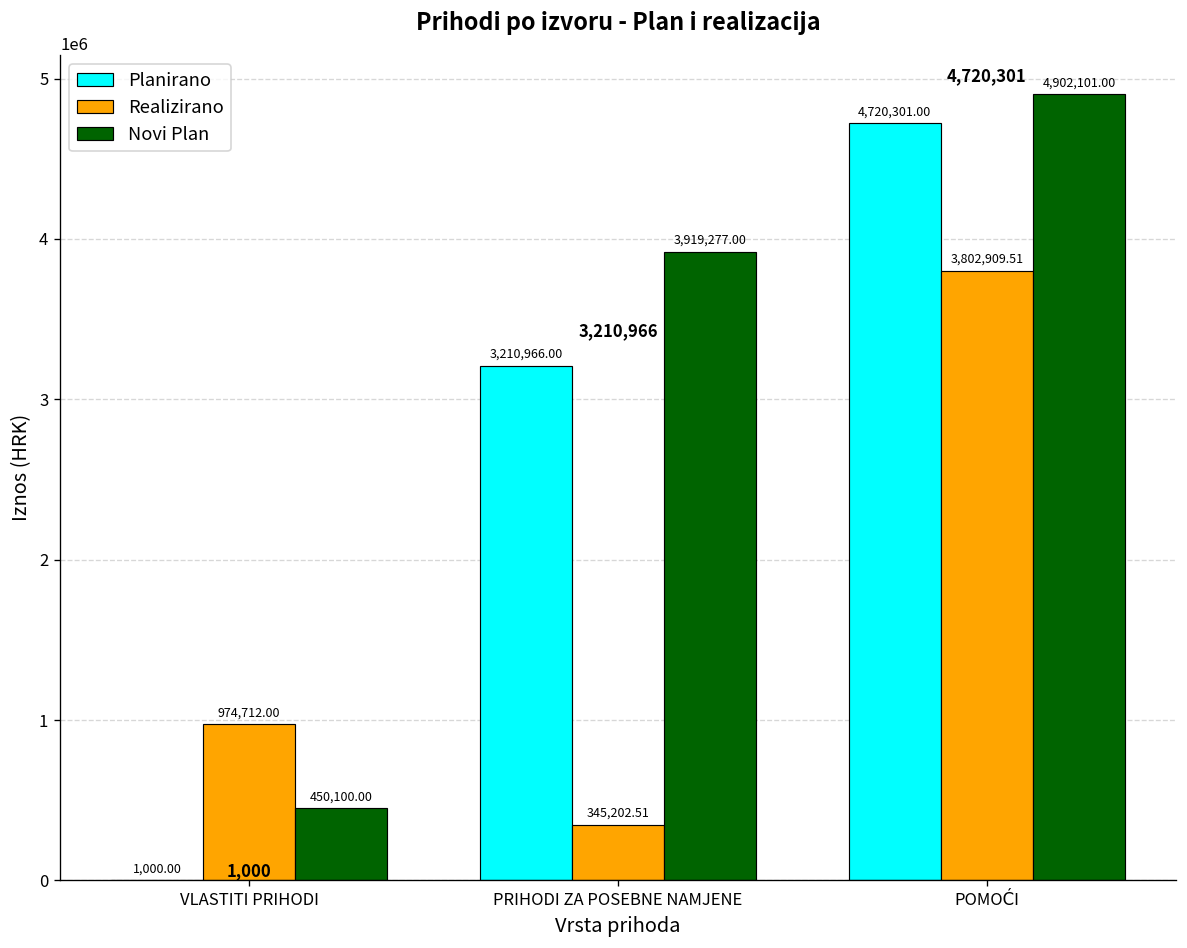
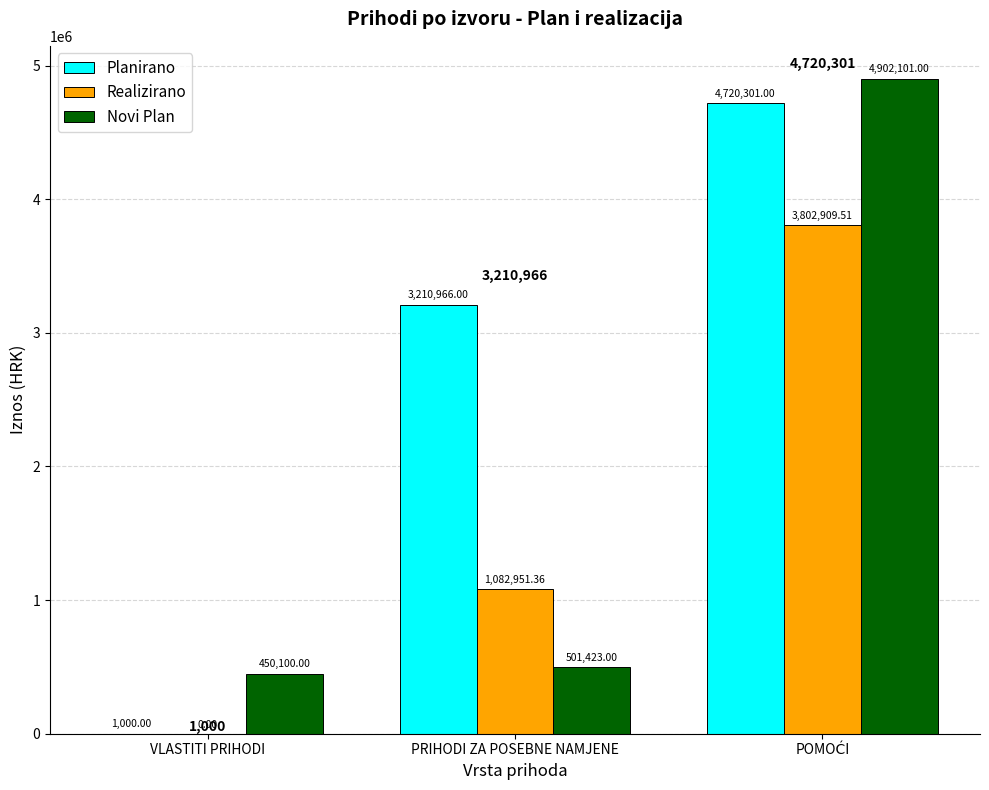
Realizirano, VLASTITI PRIHODI: 974,712.00 -> 0.00
Realizirano, PRIHODI ZA POSEBNE NAMJENE: 345,202.51 -> 1,082,951.36
Novi Plan, PRIHODI ZA POSEBNE NAMJENE: 3,919,277.00 -> 501,423.00
